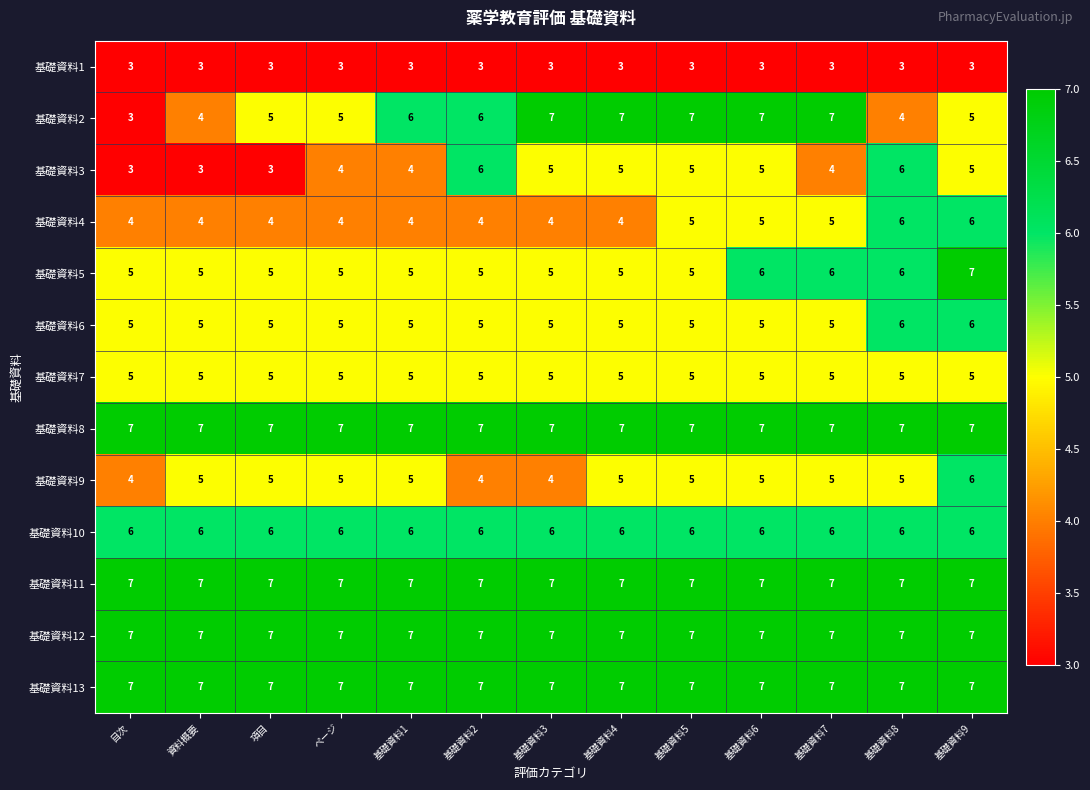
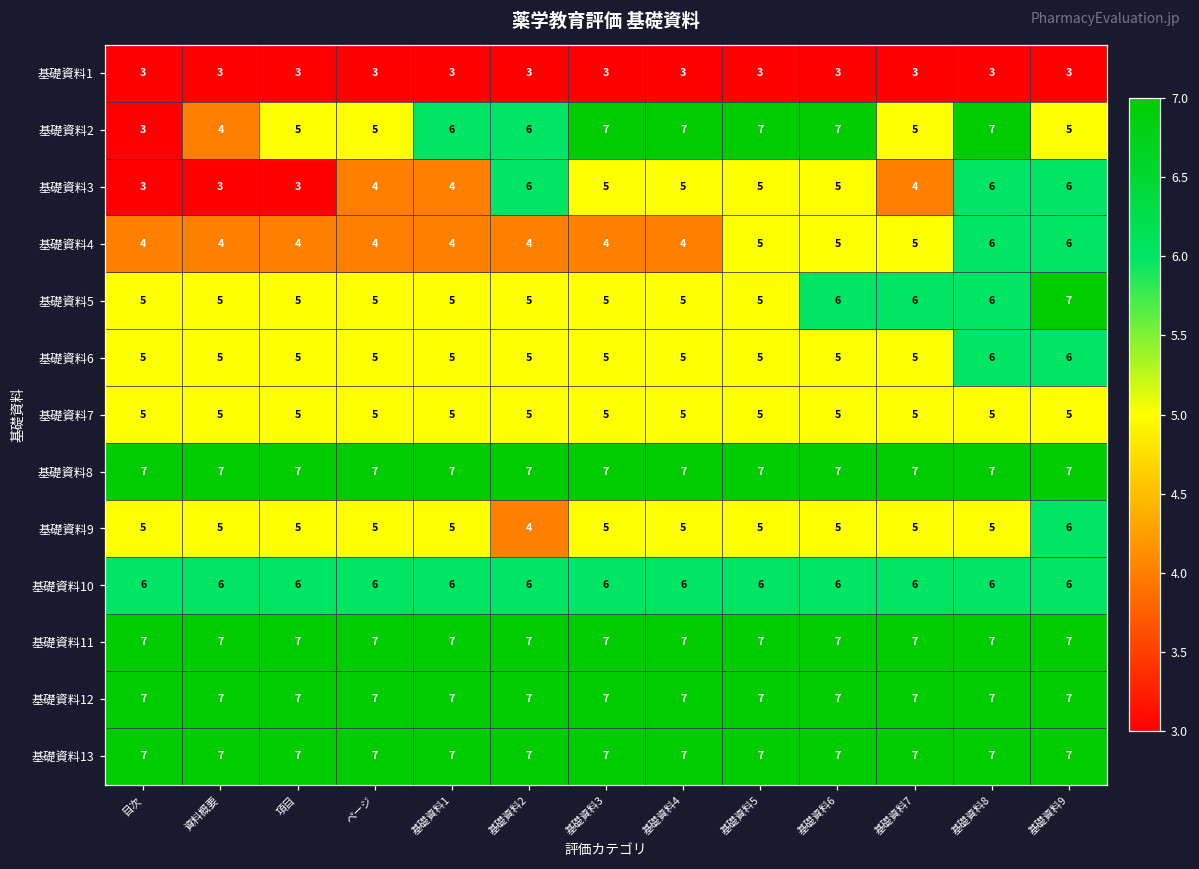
基礎資料2, 基礎資料7: 7 -> 5
基礎資料2, 基礎資料8: 4 -> 7
基礎資料3, 基礎資料9: 5 -> 6
基礎資料9, 目次: 4 -> 5
基礎資料9, 基礎資料3: 4 -> 5
